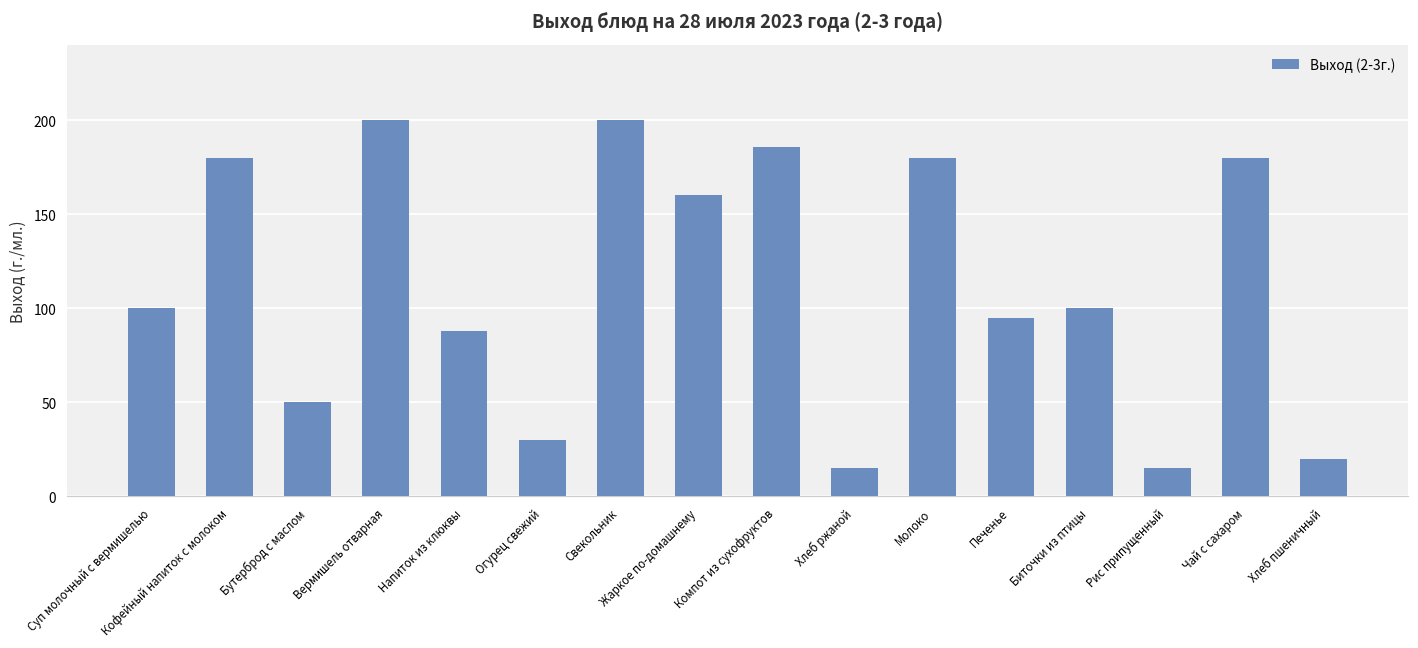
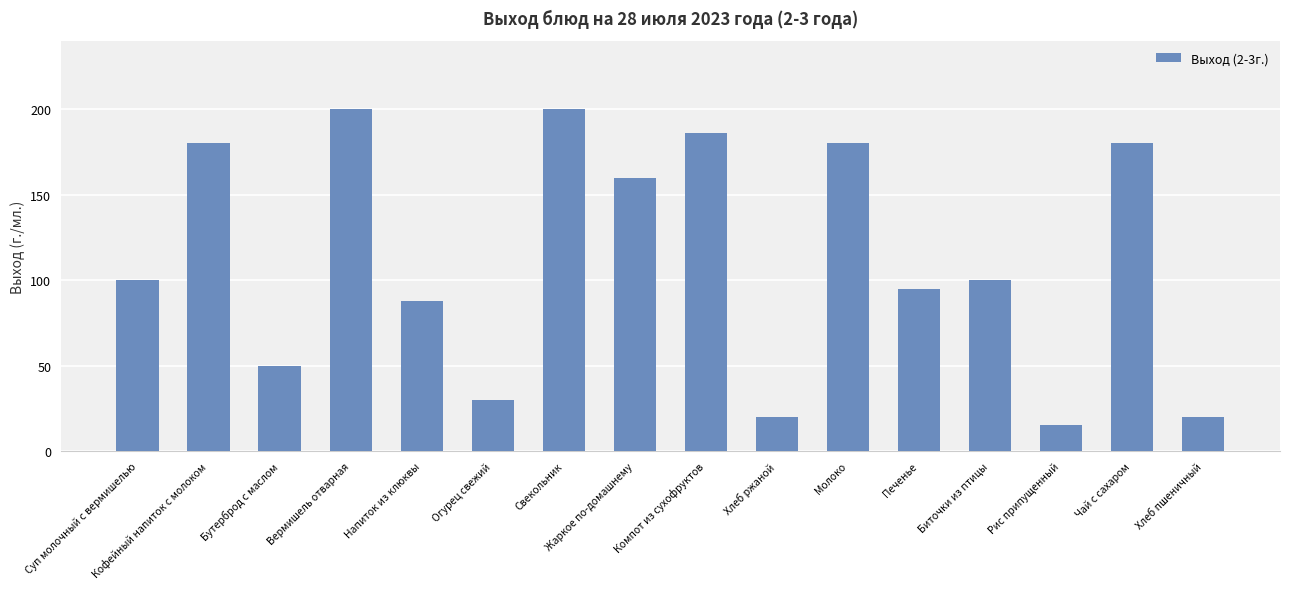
Хлеб ржаной: 15 -> 20
